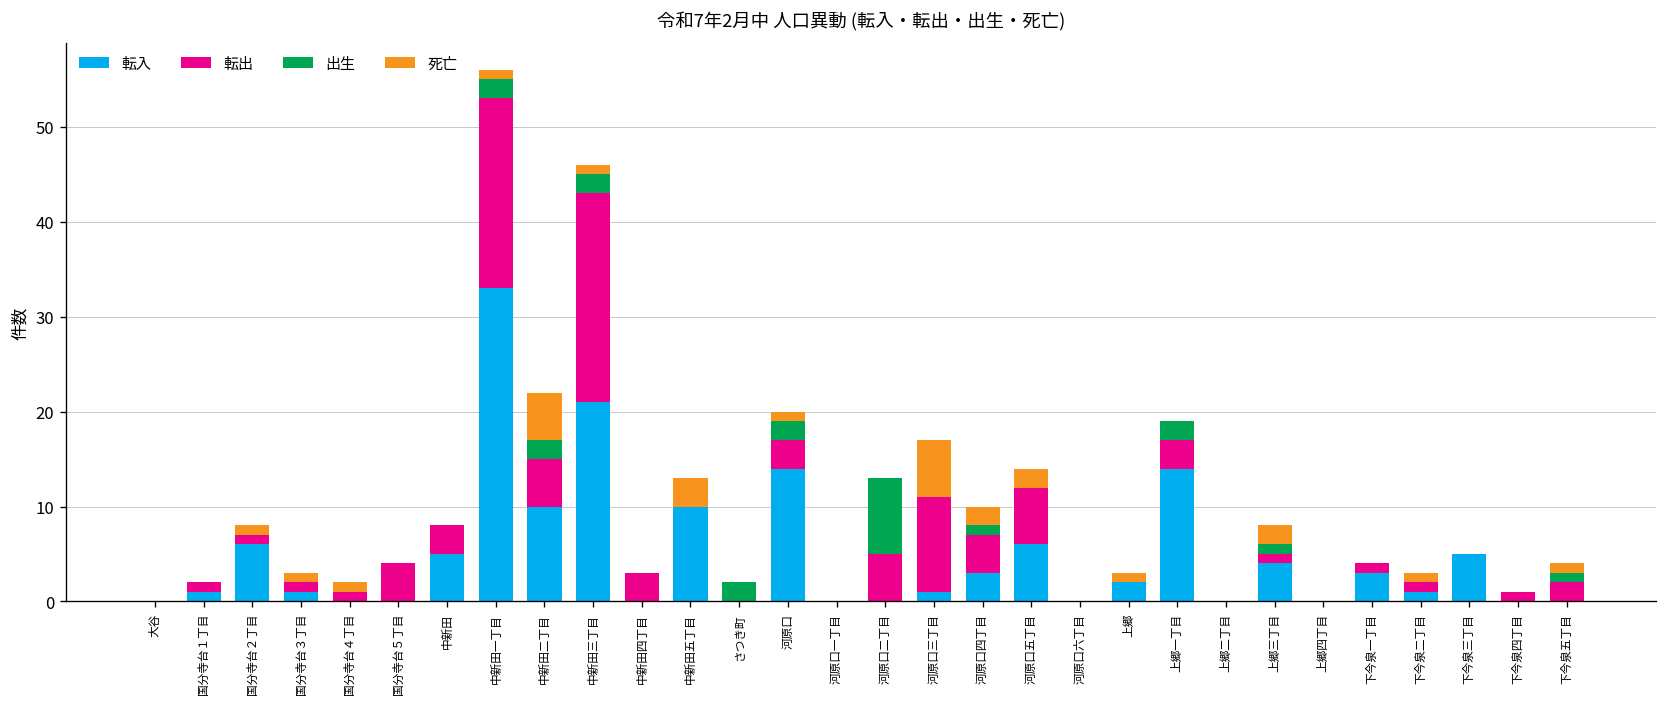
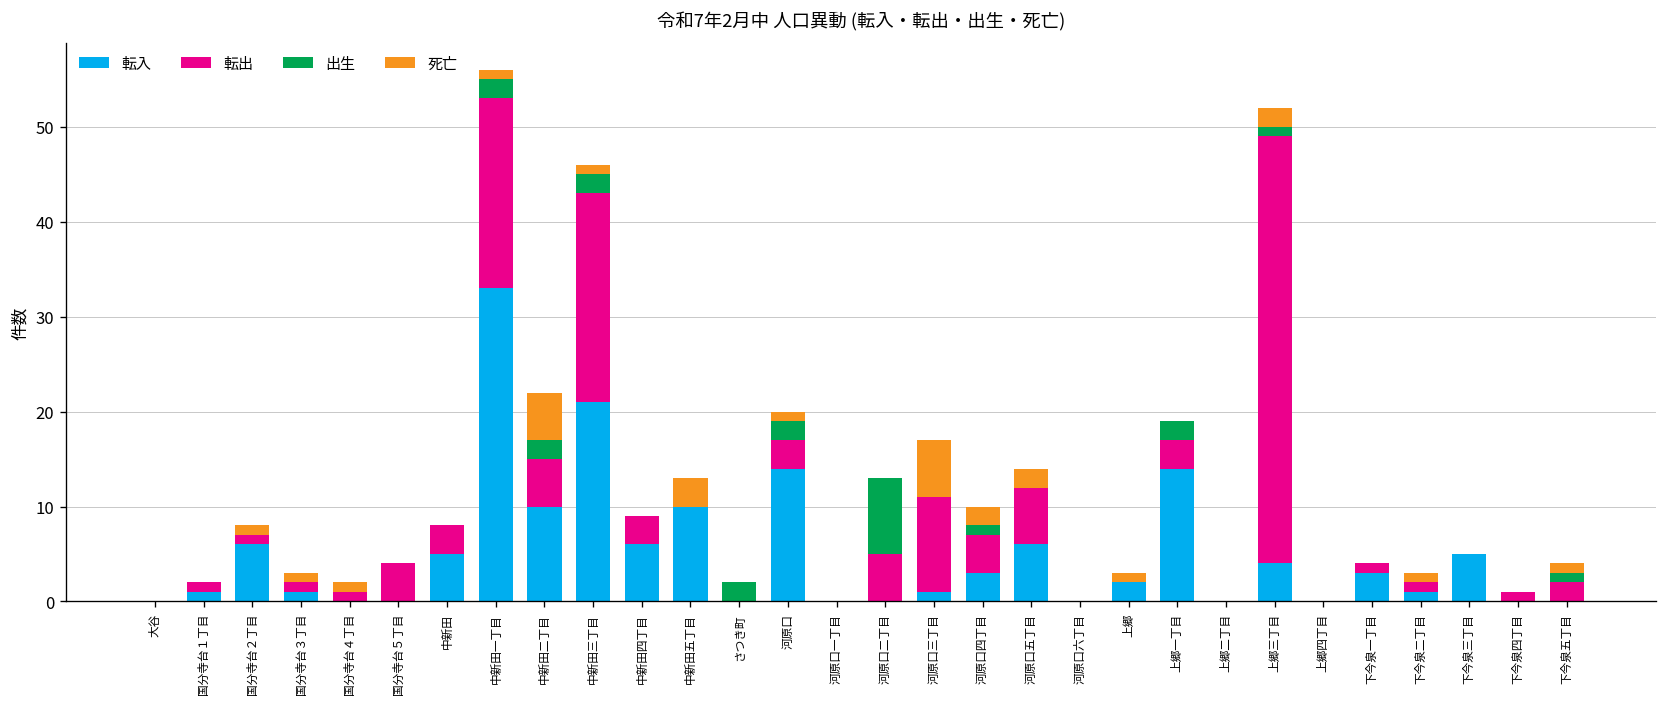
転入, 中新田四丁目: 0 -> 6
転出, 上郷三丁目: 1 -> 45
